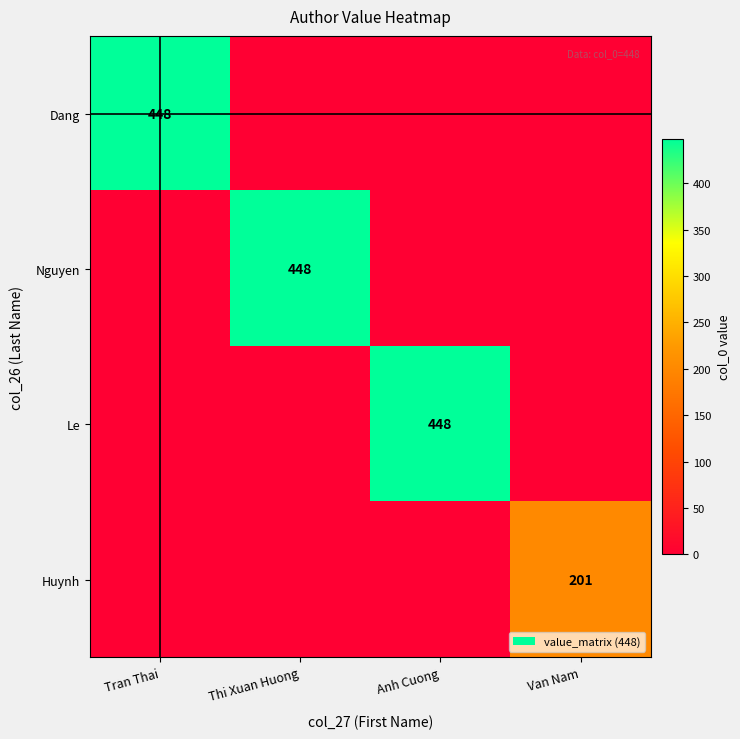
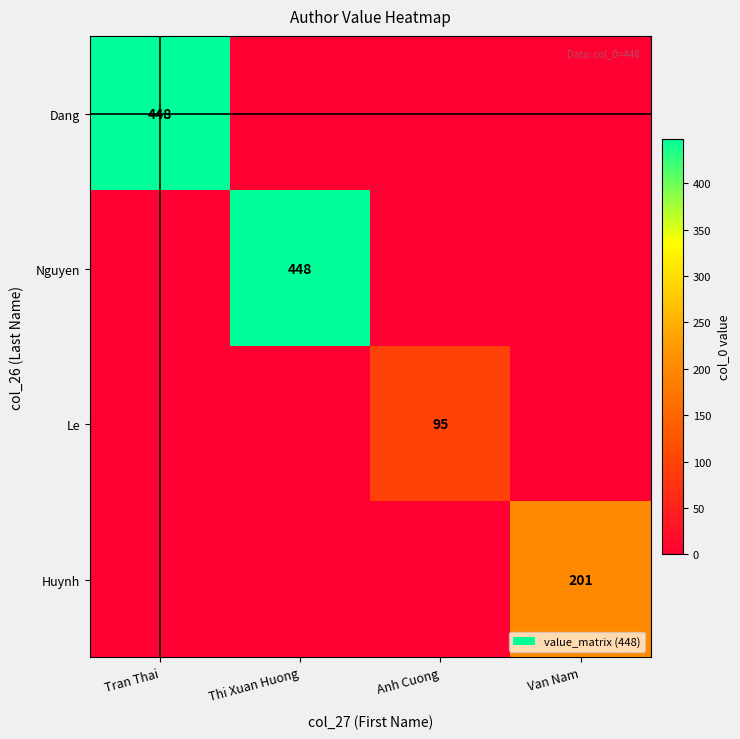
Le, Anh Cuong: 448 -> 95
